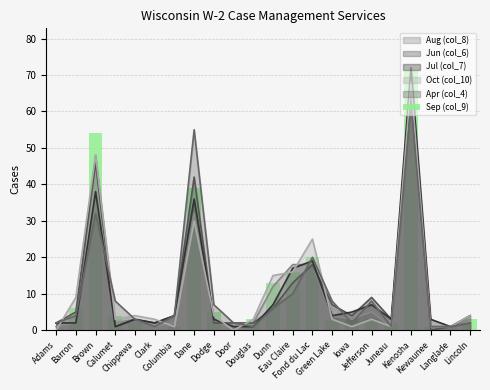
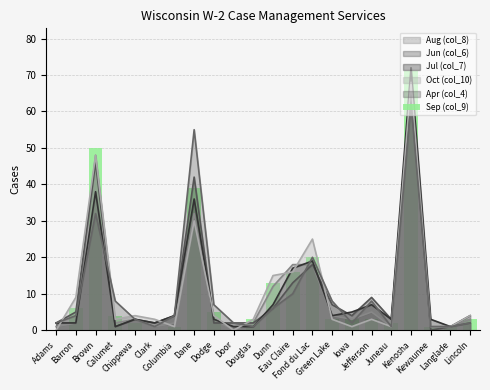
Sep (col_9), Brown: 54 -> 50
